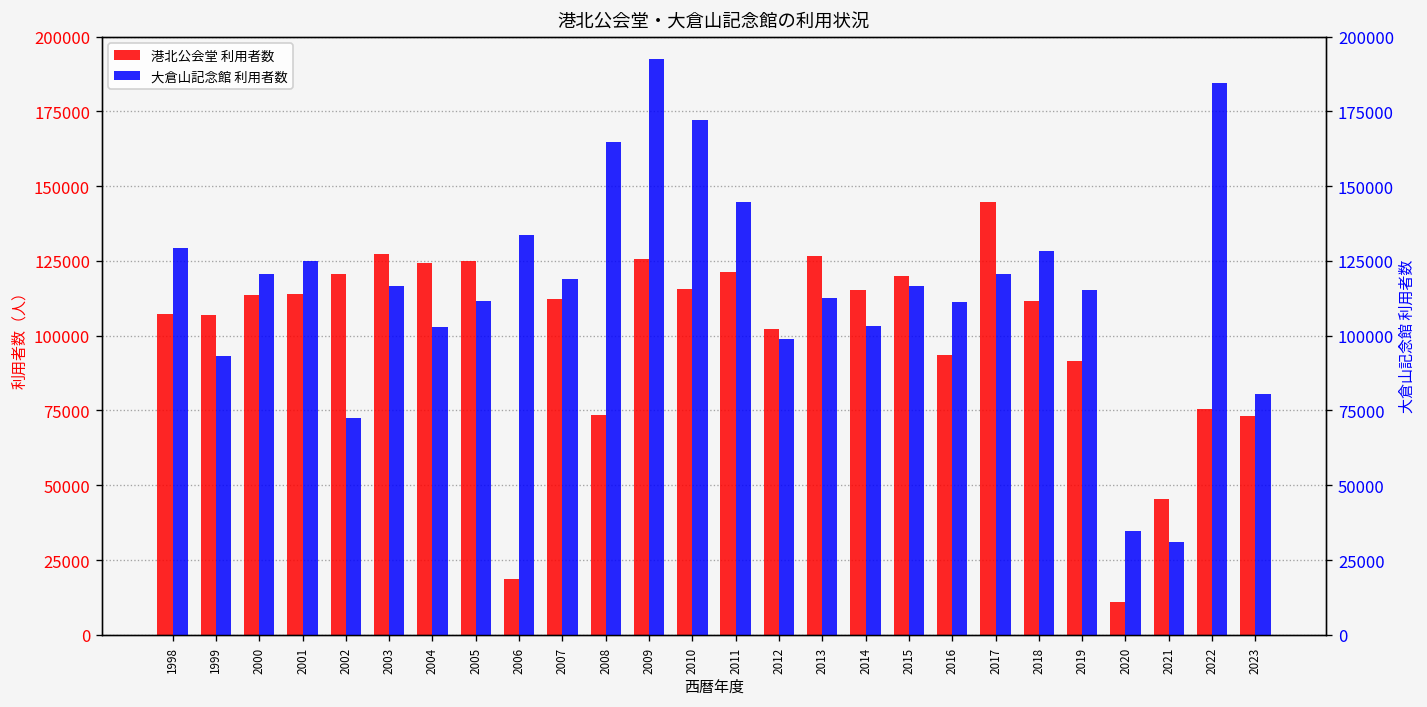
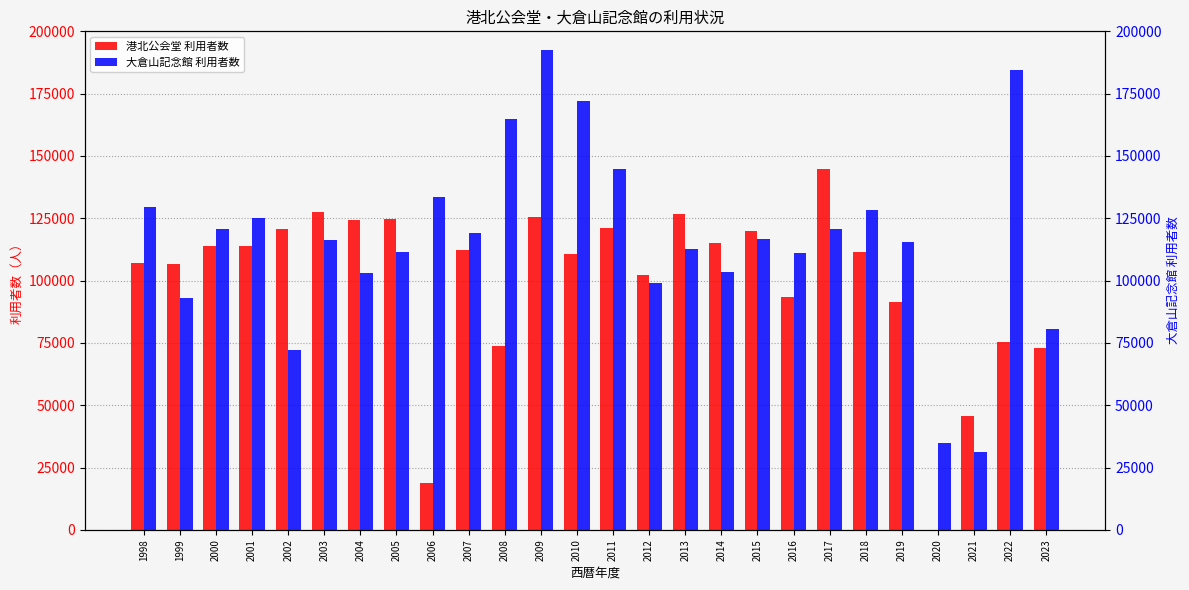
港北公会堂 利用者数, 2010: 116000 -> 111000
港北公会堂 利用者数, 2020: 11000 -> 0
